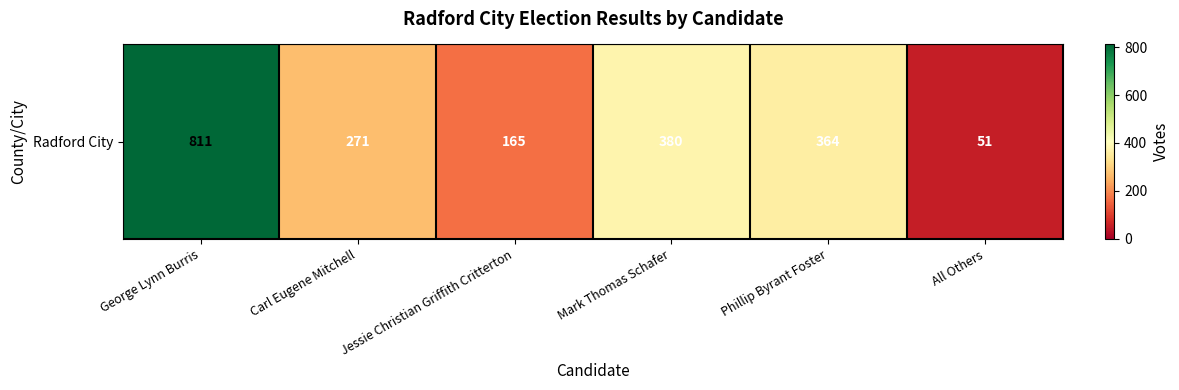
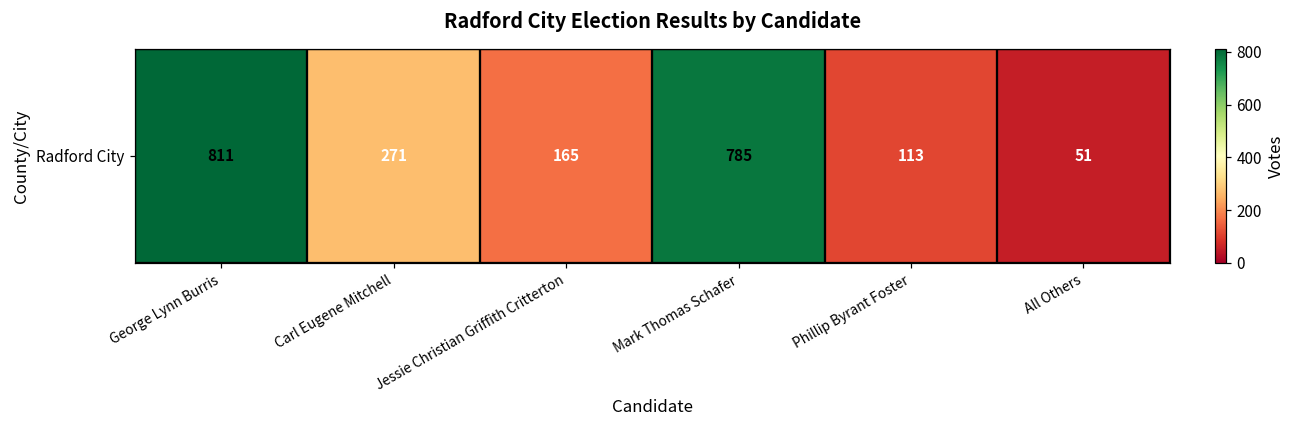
Radford City, Mark Thomas Schafer: 380 -> 785
Radford City, Phillip Byrant Foster: 364 -> 113
